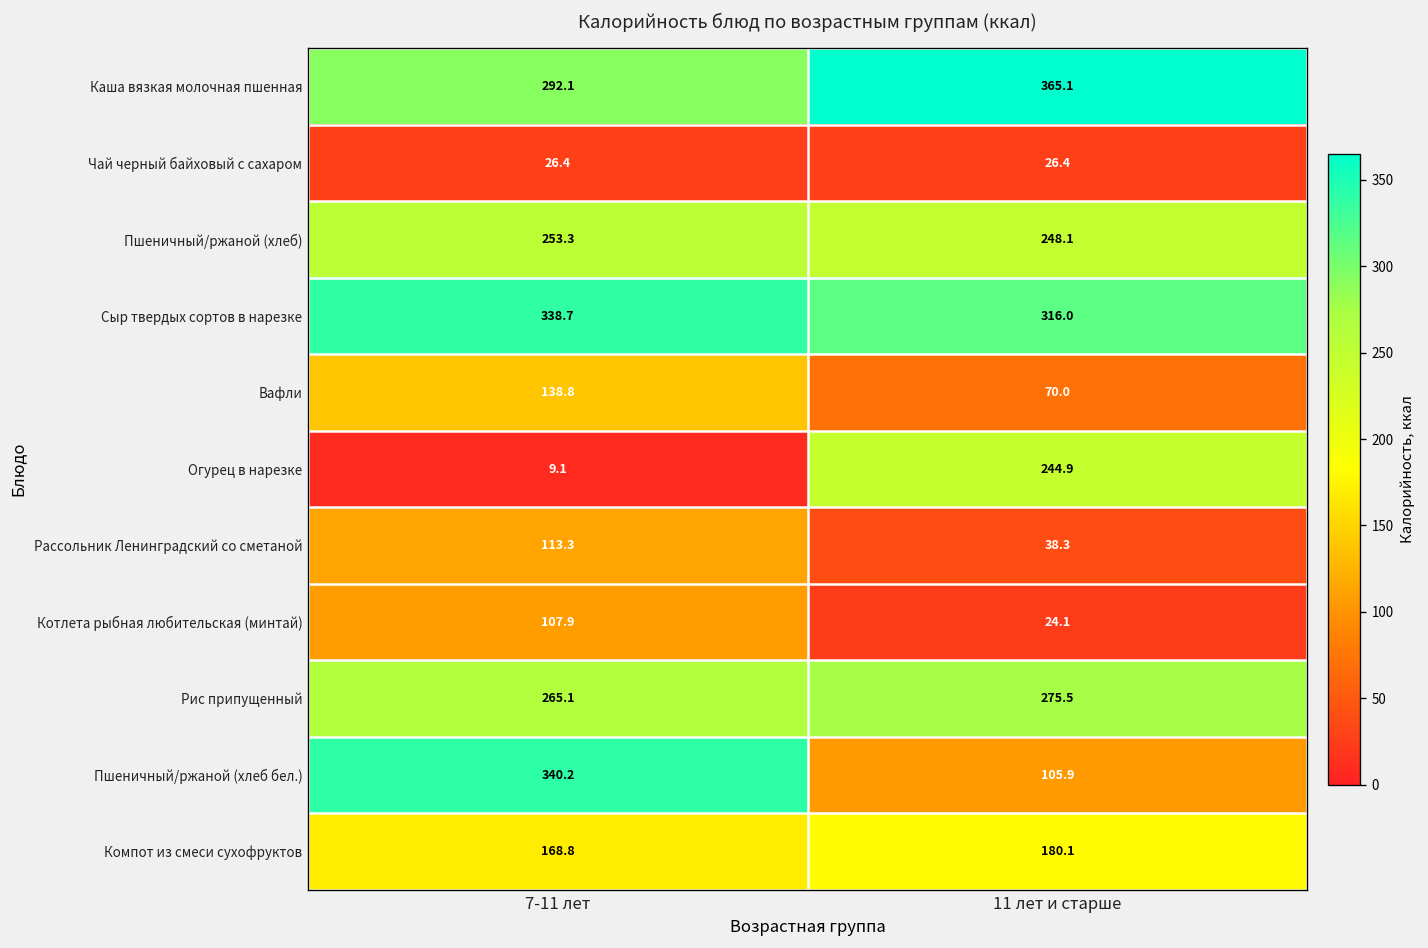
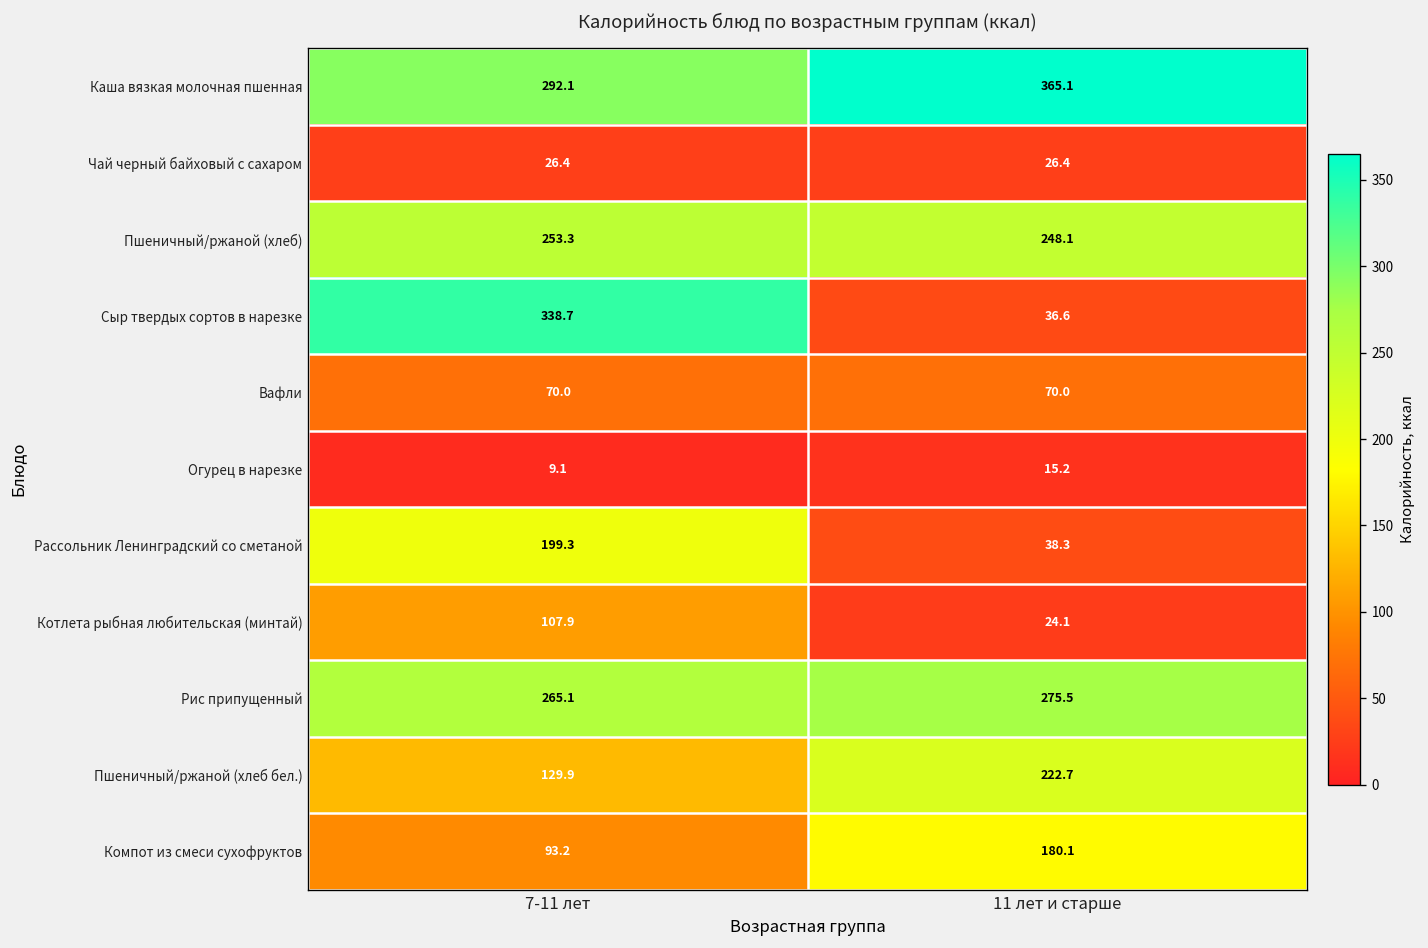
Сыр твердых сортов в нарезке, 11 лет и старше: 316.0 -> 36.6
Вафли, 7-11 лет: 138.8 -> 70.0
Огурец в нарезке, 11 лет и старше: 244.9 -> 15.2
Рассольник Ленинградский со сметаной, 7-11 лет: 113.3 -> 199.3
Пшеничный/ржаной (хлеб бел.), 7-11 лет: 340.2 -> 129.9
Пшеничный/ржаной (хлеб бел.), 11 лет и старше: 105.9 -> 222.7
Компот из смеси сухофруктов, 7-11 лет: 168.8 -> 93.2
